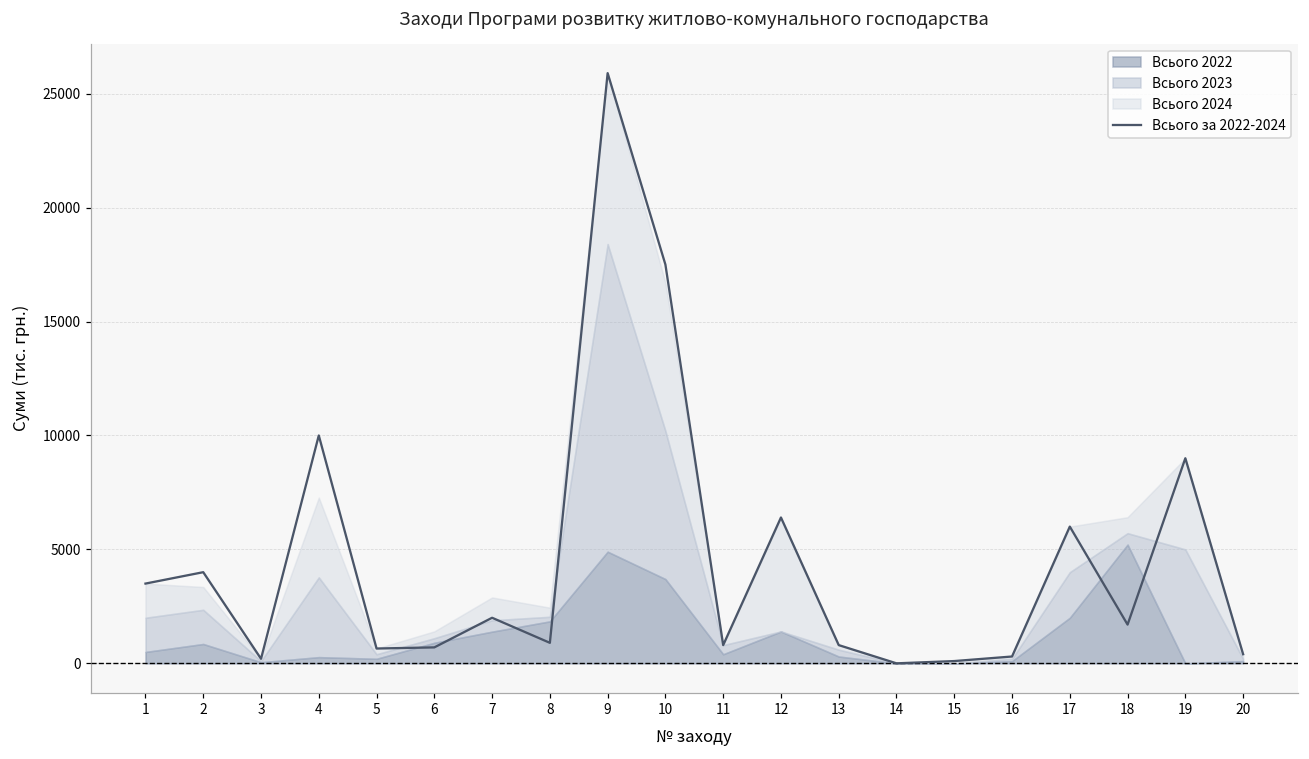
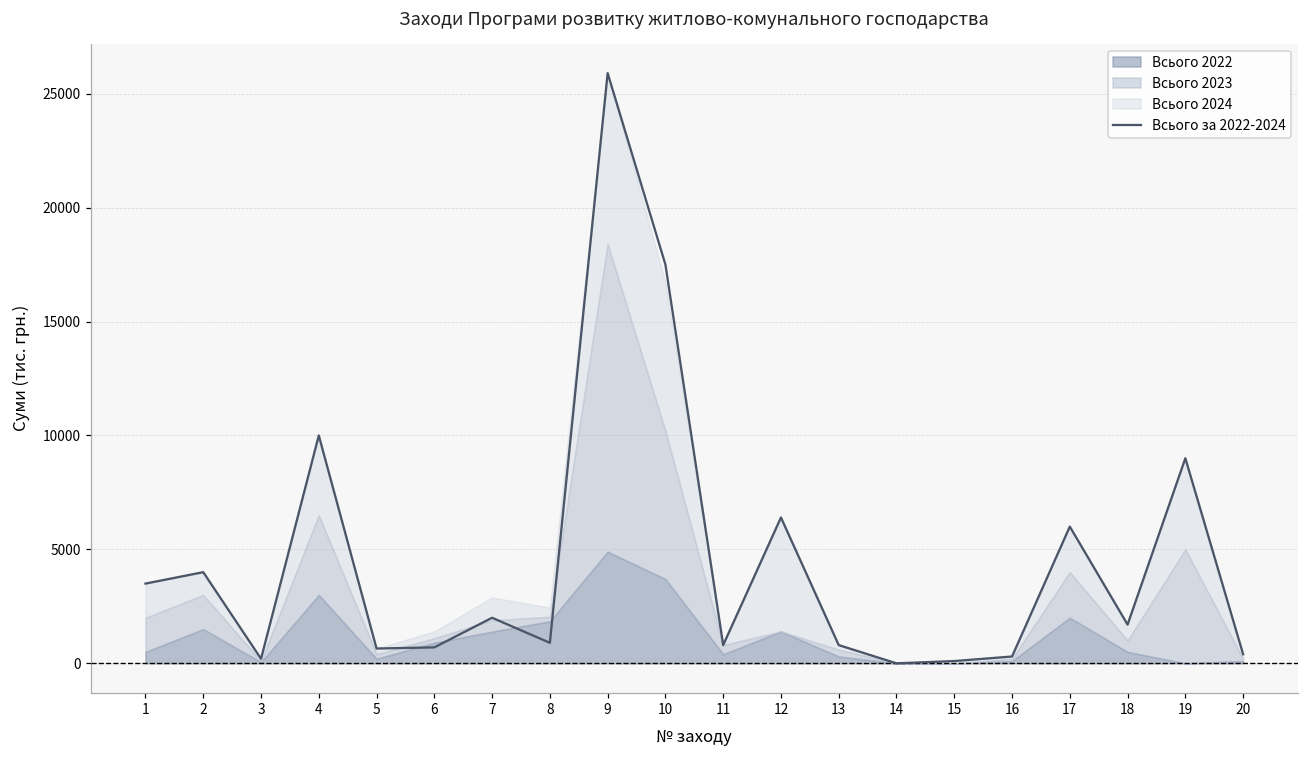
Всього 2022, 2: 900 -> 1500
Всього 2022, 4: 300 -> 3000
Всього 2022, 18: 5200 -> 500
